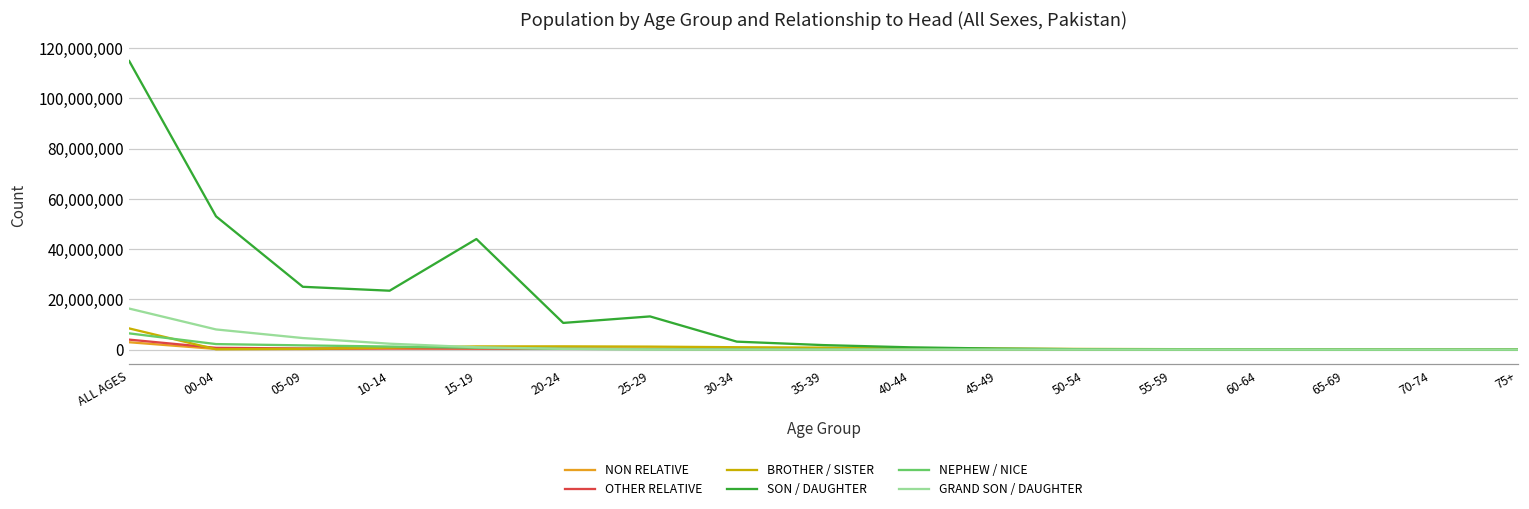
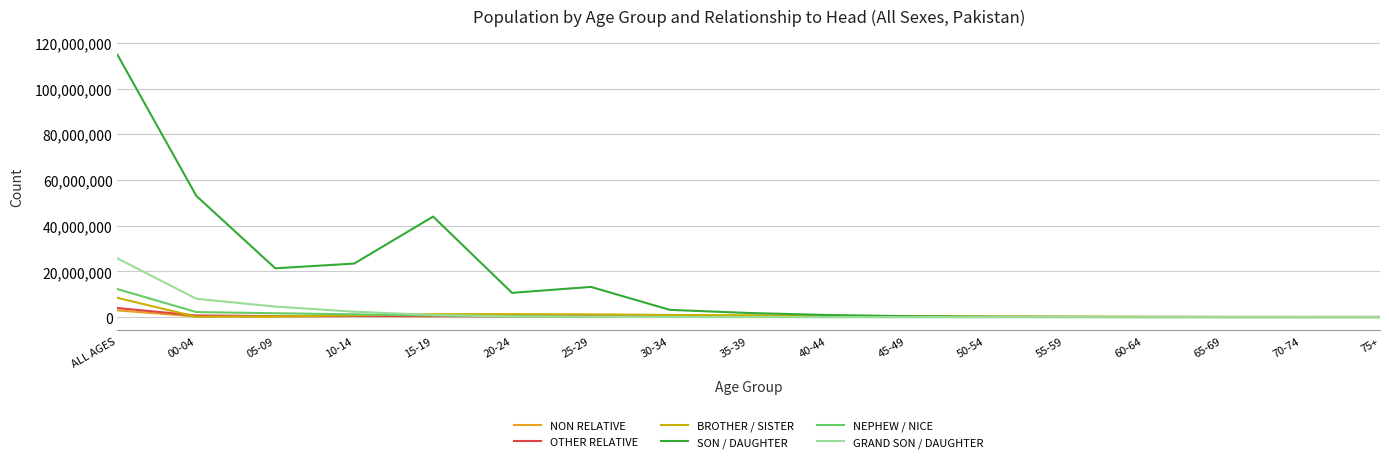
NEPHEW / NICE, ALL AGES: 6,000,000 -> 12,000,000
GRAND SON / DAUGHTER, ALL AGES: 16,000,000 -> 26,000,000
SON / DAUGHTER, 05-09: 25,000,000 -> 21,000,000
